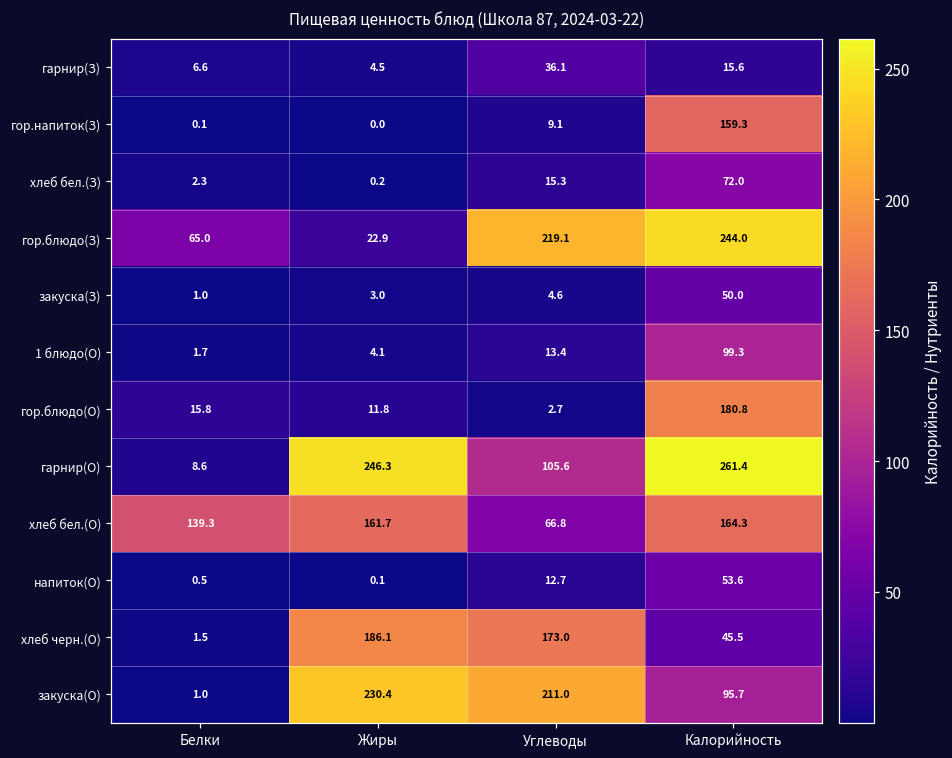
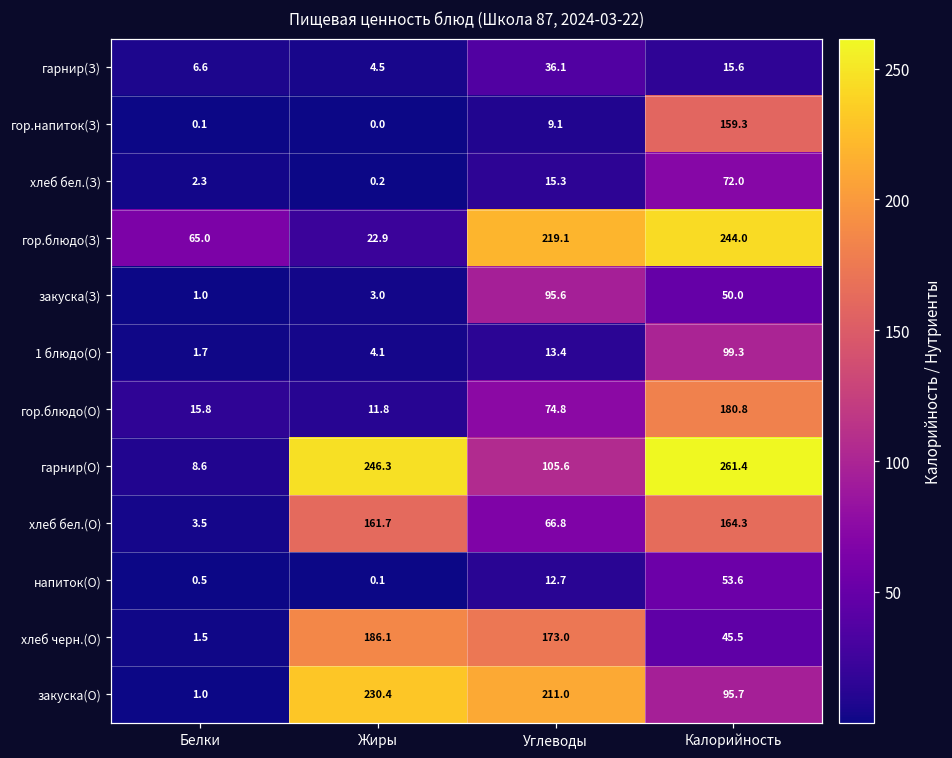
закуска(З), Углеводы: 4.6 -> 95.6
гор.блюдо(О), Углеводы: 2.7 -> 74.8
хлеб бел.(О), Белки: 139.3 -> 3.5
